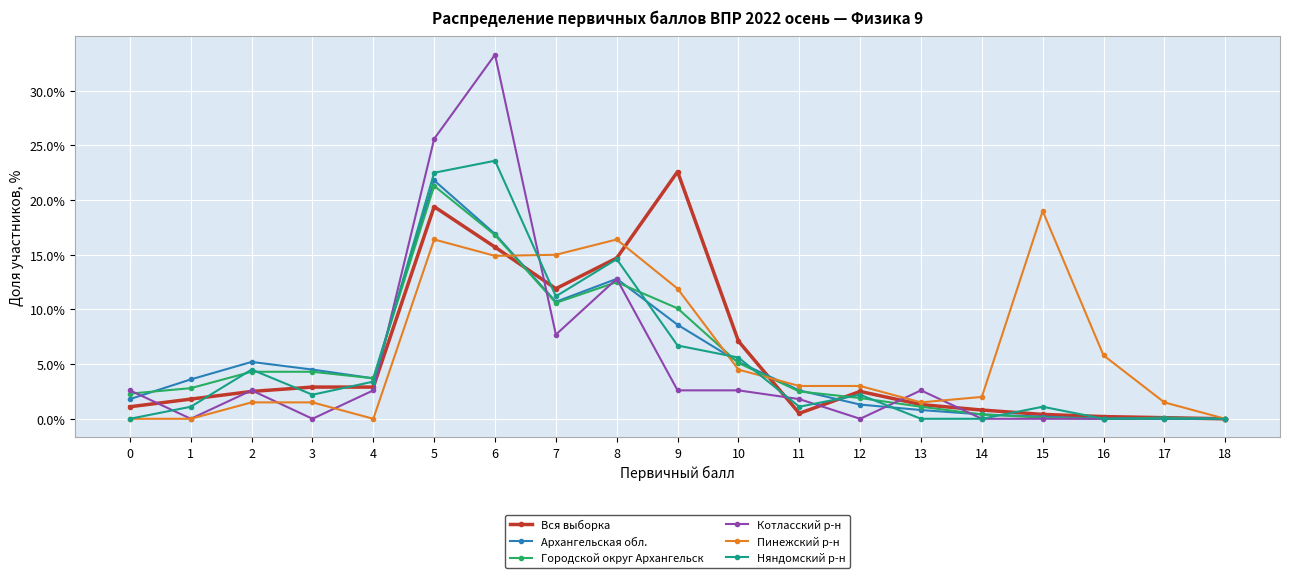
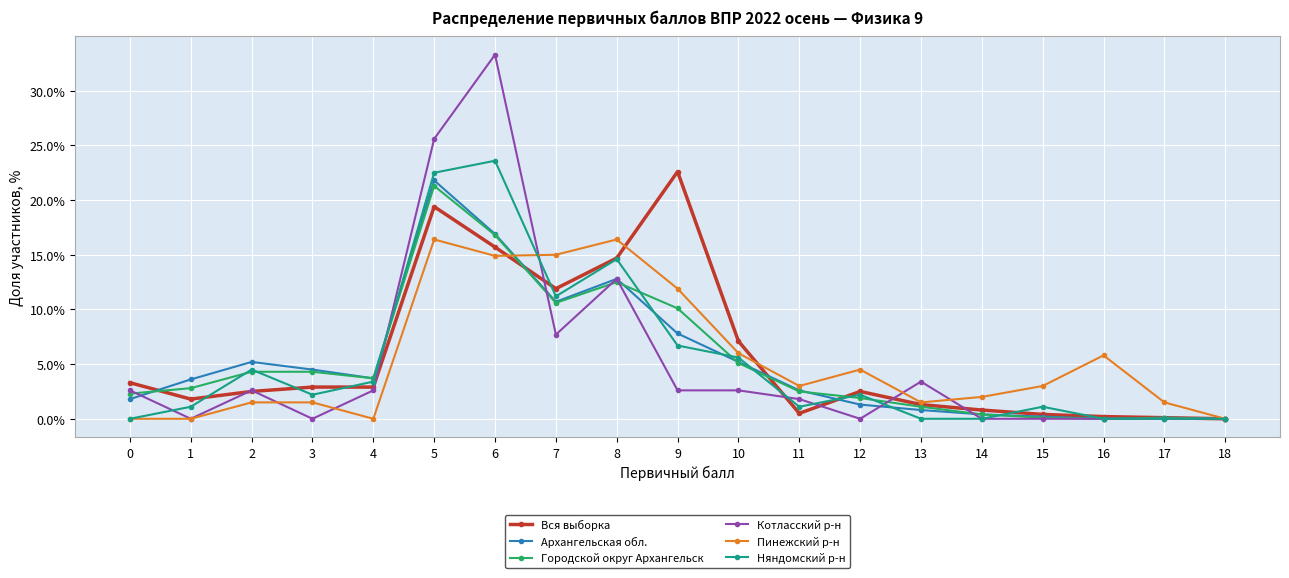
Вся выборка, 0: 1.1% -> 3.3%
Архангельская обл., 9: 8.6% -> 7.8%
Пинежский р-н, 10: 4.5% -> 6.0%
Пинежский р-н, 12: 3.0% -> 4.5%
Котласский р-н, 13: 2.6% -> 3.4%
Пинежский р-н, 15: 19% -> 3%
